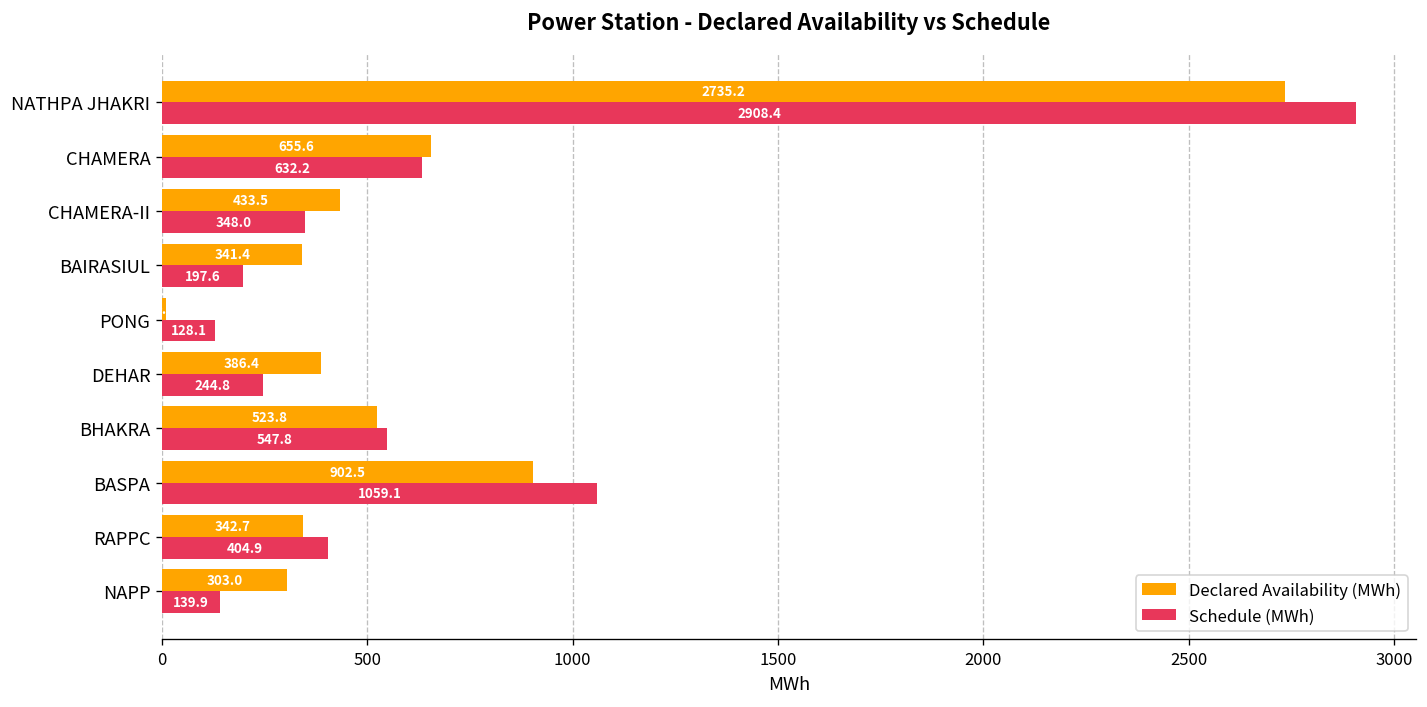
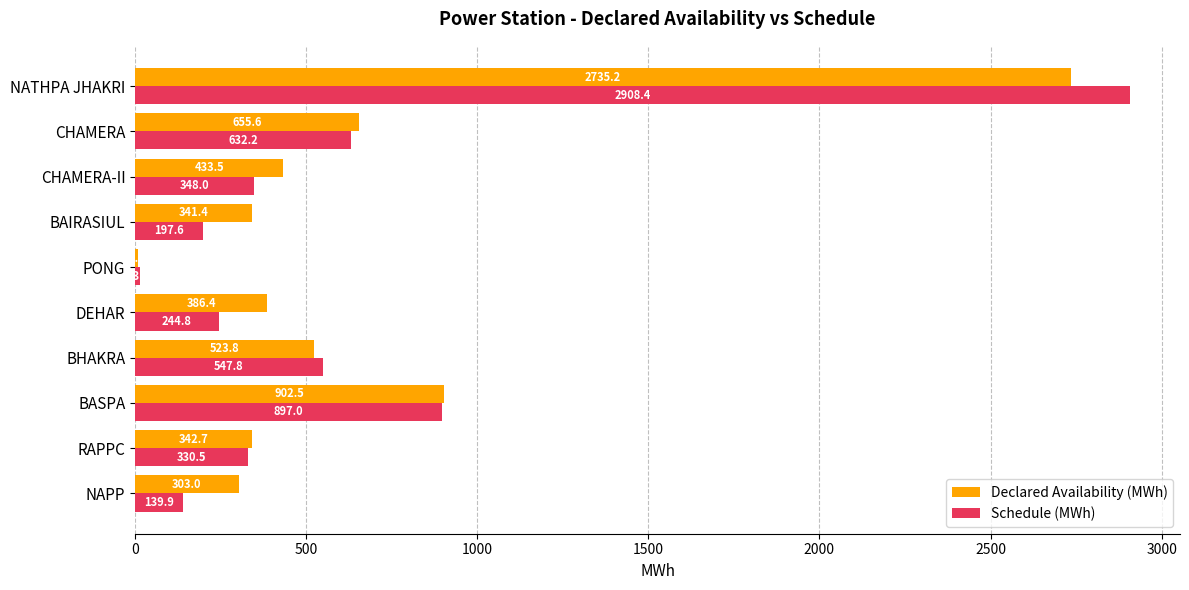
Schedule (MWh), PONG: 130 -> 10
Schedule (MWh), BASPA: 1059.1 -> 897.0
Schedule (MWh), RAPPC: 404.9 -> 330.5
